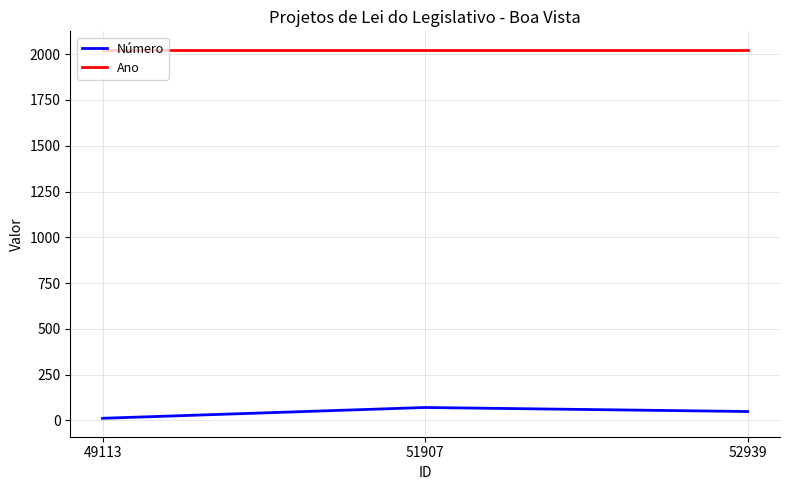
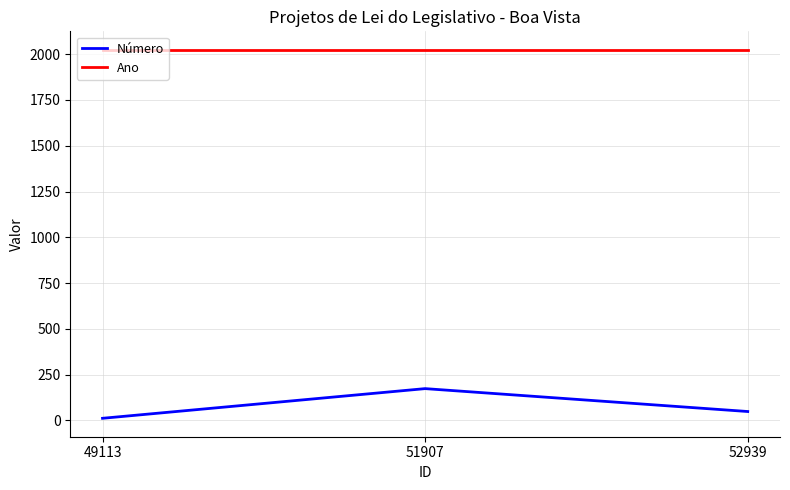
Número, 51907: 70 -> 170
